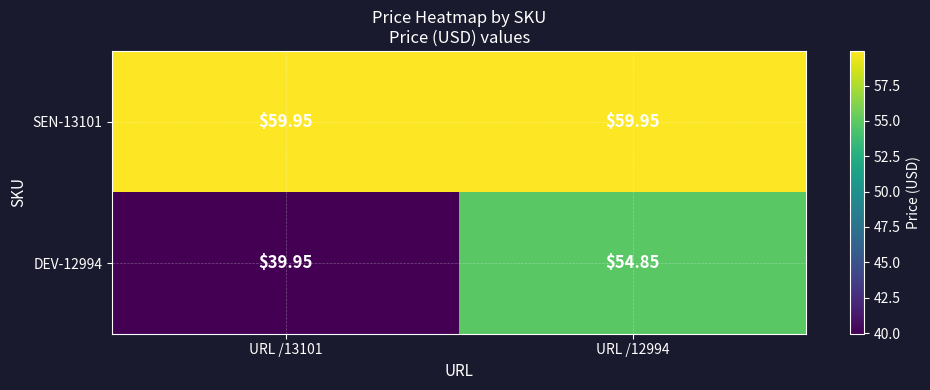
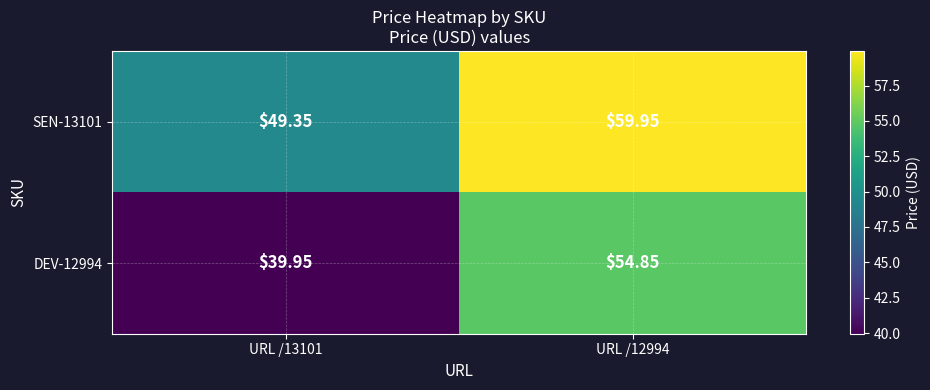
SEN-13101, URL /13101: $59.95 -> $49.35
